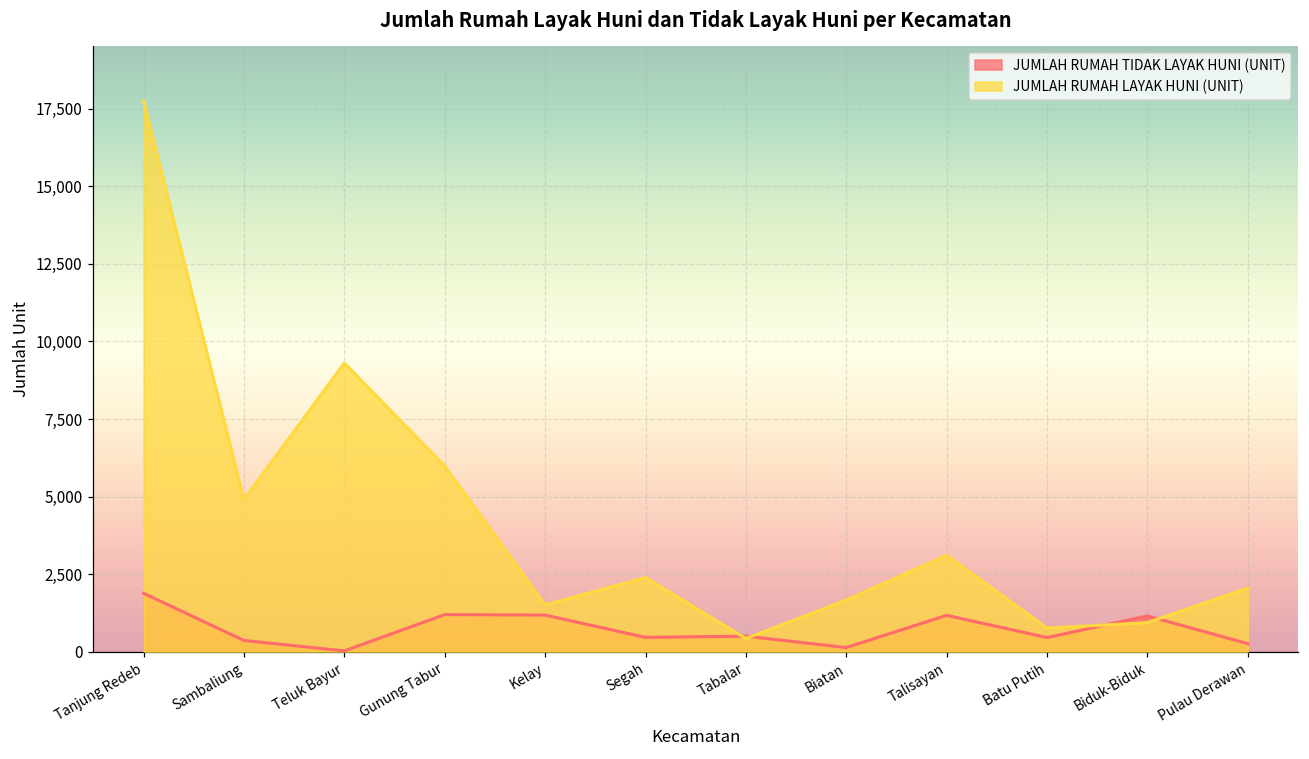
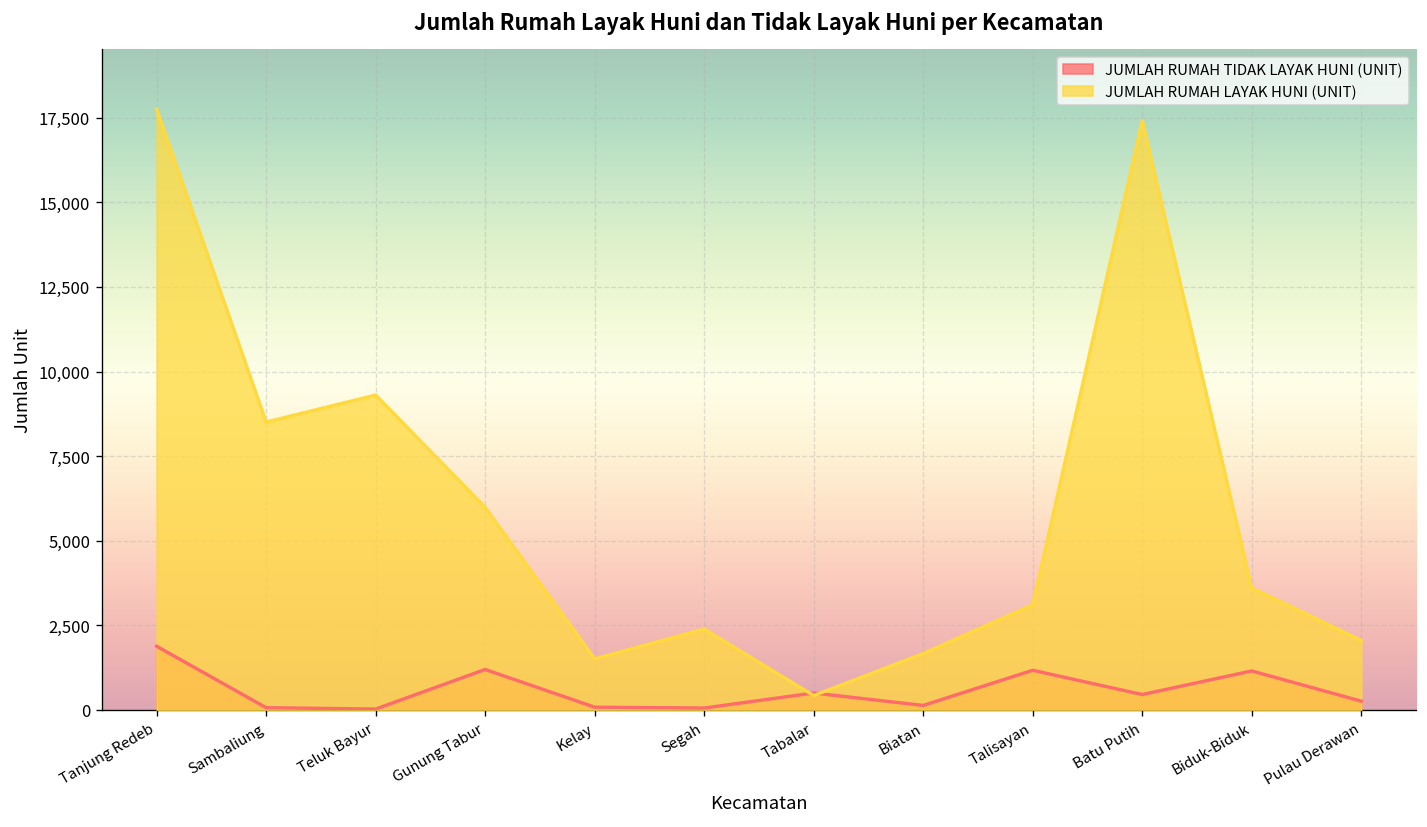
JUMLAH RUMAH TIDAK LAYAK HUNI (UNIT), Sambaliung: 400 -> 100
JUMLAH RUMAH LAYAK HUNI (UNIT), Sambaliung: 4,900 -> 8,500
JUMLAH RUMAH TIDAK LAYAK HUNI (UNIT), Kelay: 1,200 -> 100
JUMLAH RUMAH TIDAK LAYAK HUNI (UNIT), Segah: 500 -> 100
JUMLAH RUMAH LAYAK HUNI (UNIT), Batu Putih: 800 -> 17,400
JUMLAH RUMAH LAYAK HUNI (UNIT), Biduk-Biduk: 900 -> 3,600
